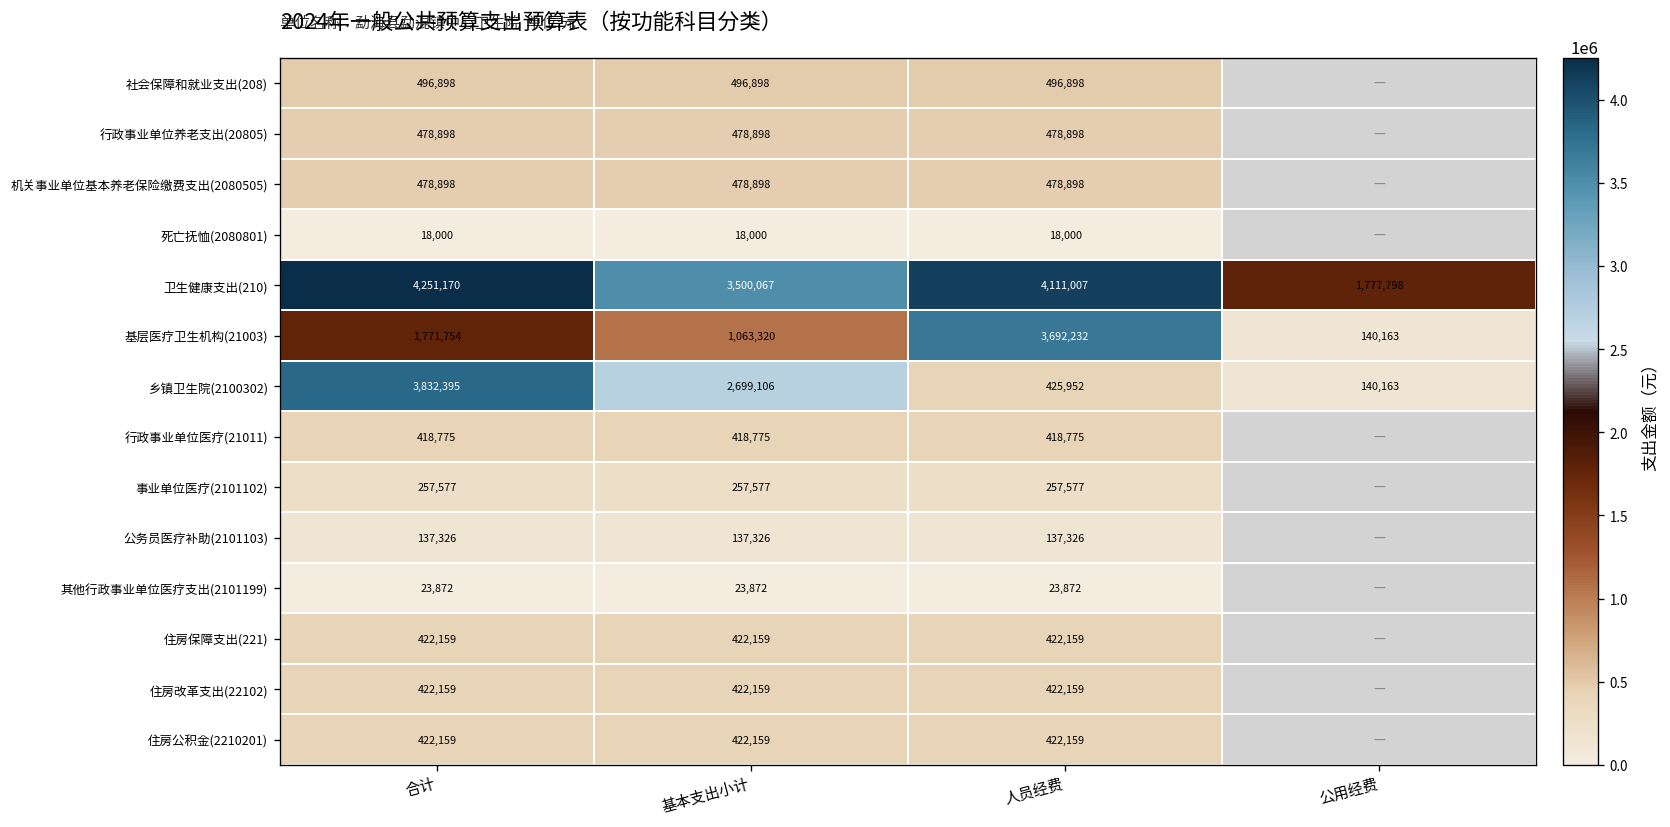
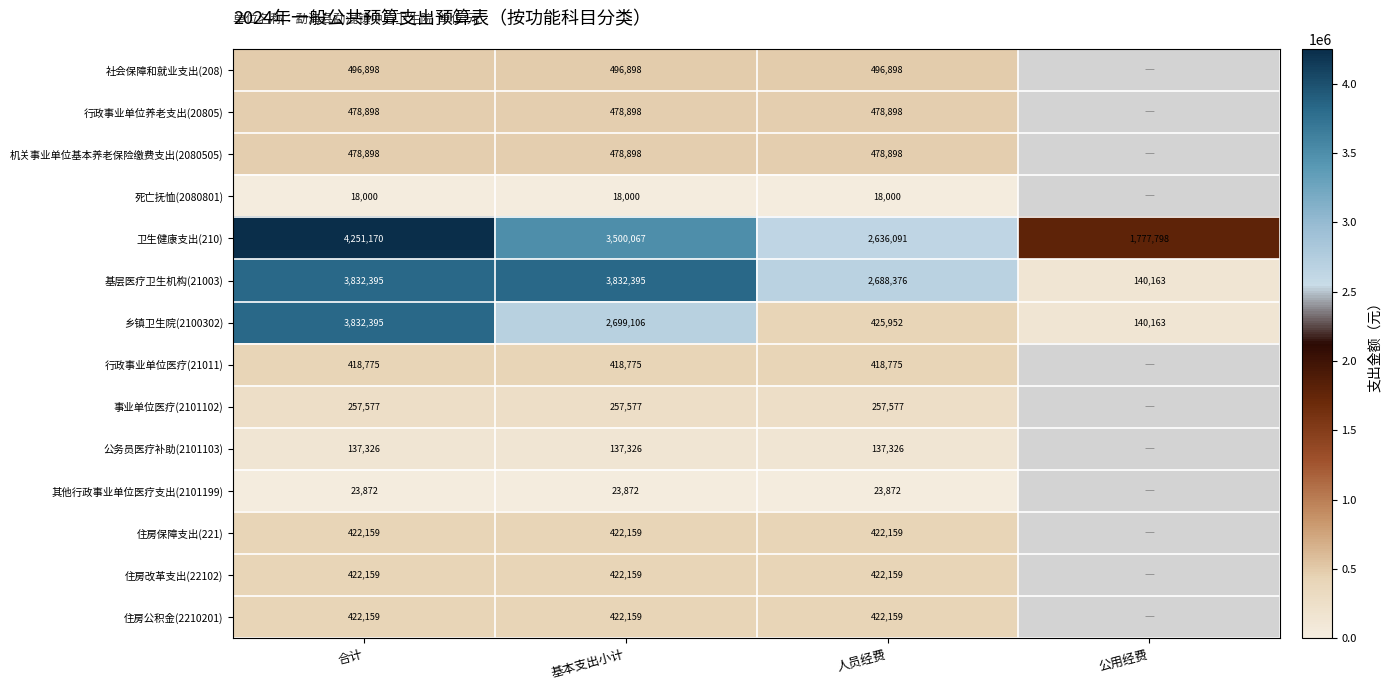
卫生健康支出(210), 人员经费: 4,111,007 -> 2,636,091
基层医疗卫生机构(21003), 合计: 1,771,754 -> 3,832,395
基层医疗卫生机构(21003), 基本支出小计: 1,063,320 -> 3,832,395
基层医疗卫生机构(21003), 人员经费: 3,692,232 -> 2,688,376
